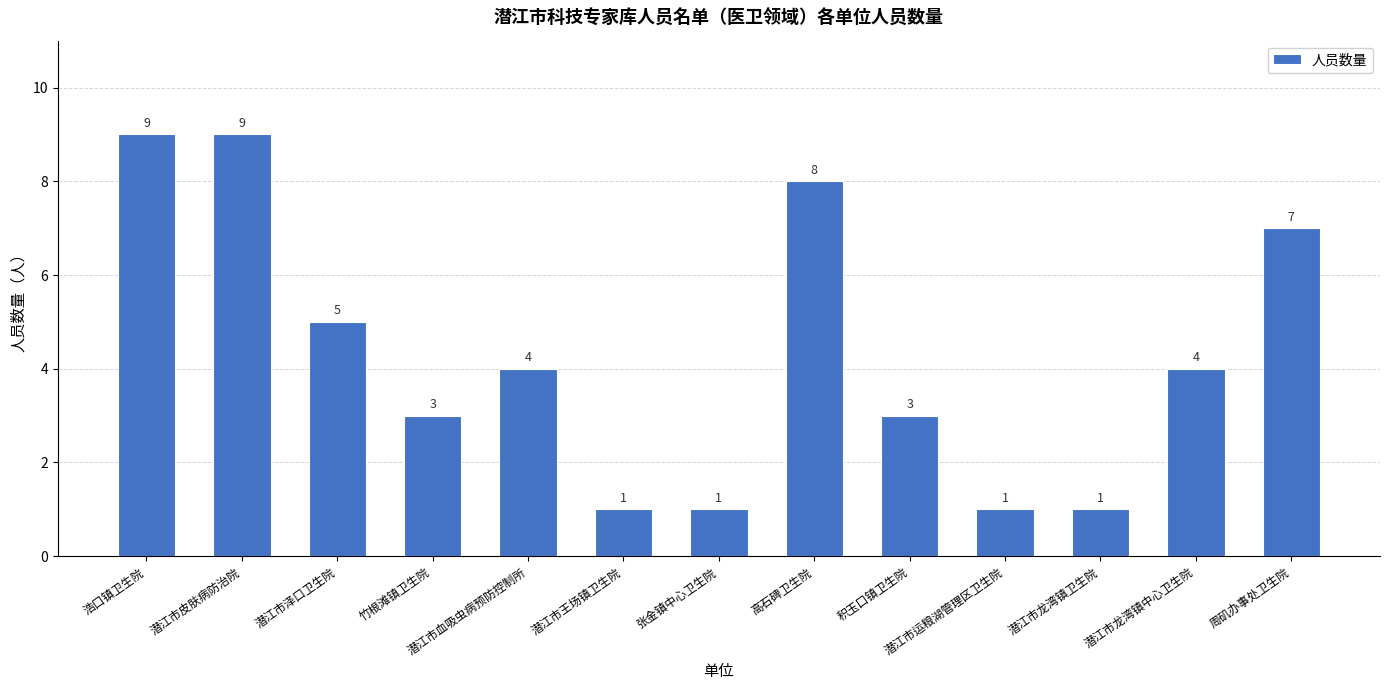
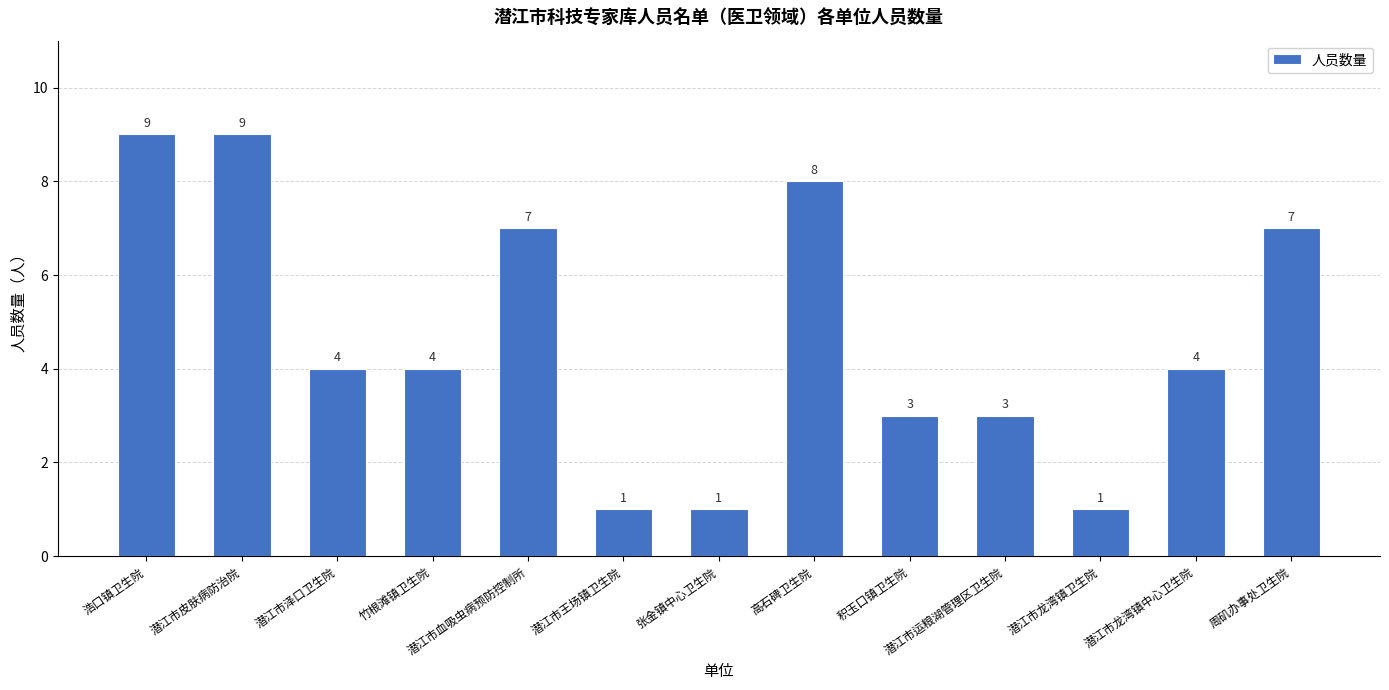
潜江市泽口卫生院: 5 -> 4
竹根滩镇卫生院: 3 -> 4
潜江市血吸虫病预防控制所: 4 -> 7
潜江市运粮湖管理区卫生院: 1 -> 3
